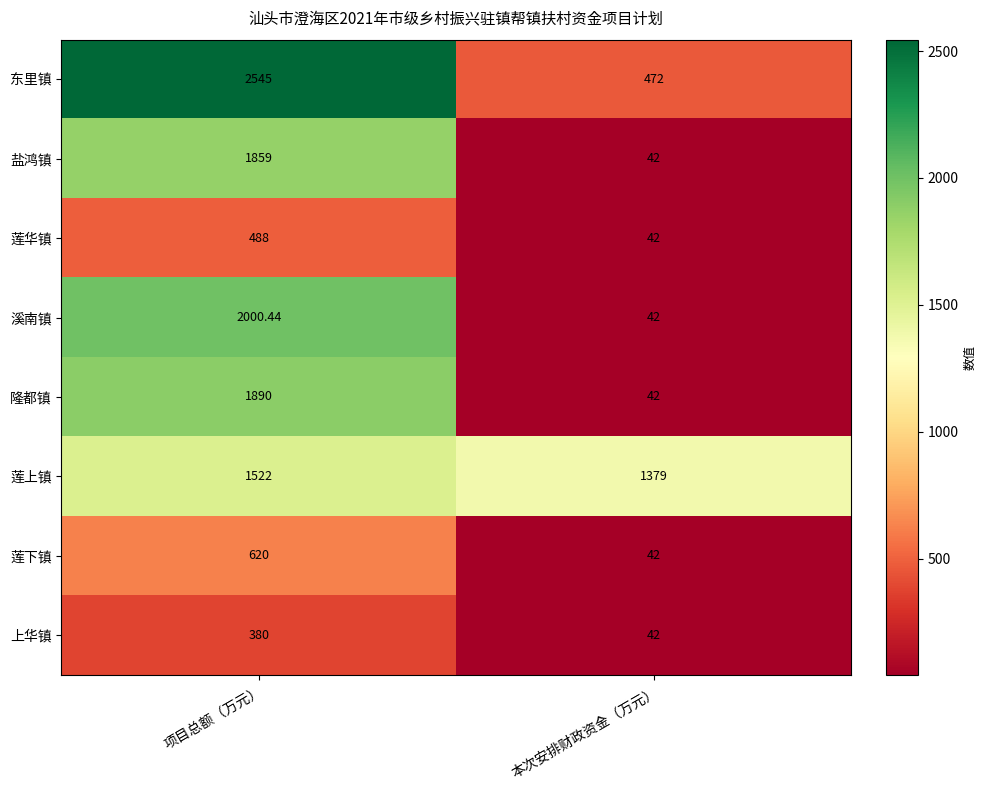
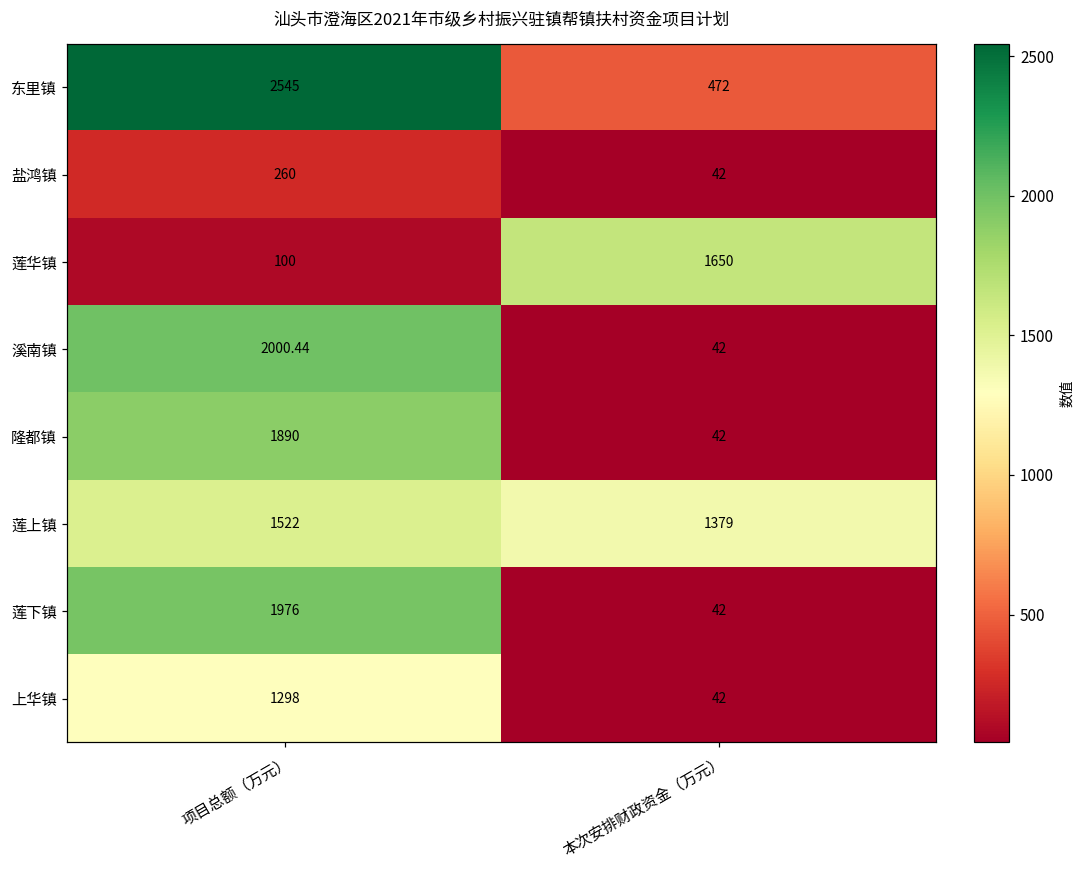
盐鸿镇, 项目总额（万元）: 1859 -> 260
莲华镇, 项目总额（万元）: 488 -> 100
莲华镇, 本次安排财政资金（万元）: 42 -> 1650
莲下镇, 项目总额（万元）: 620 -> 1976
上华镇, 项目总额（万元）: 380 -> 1298
